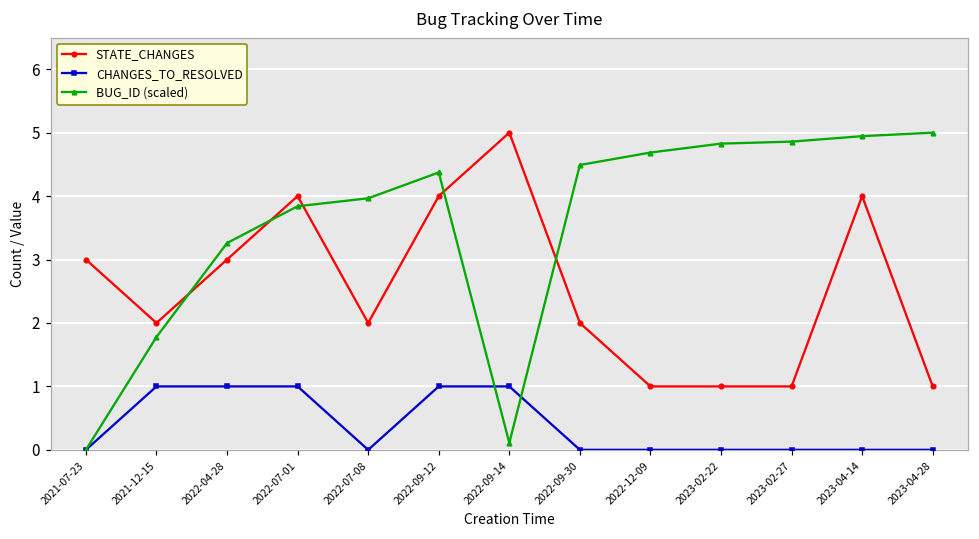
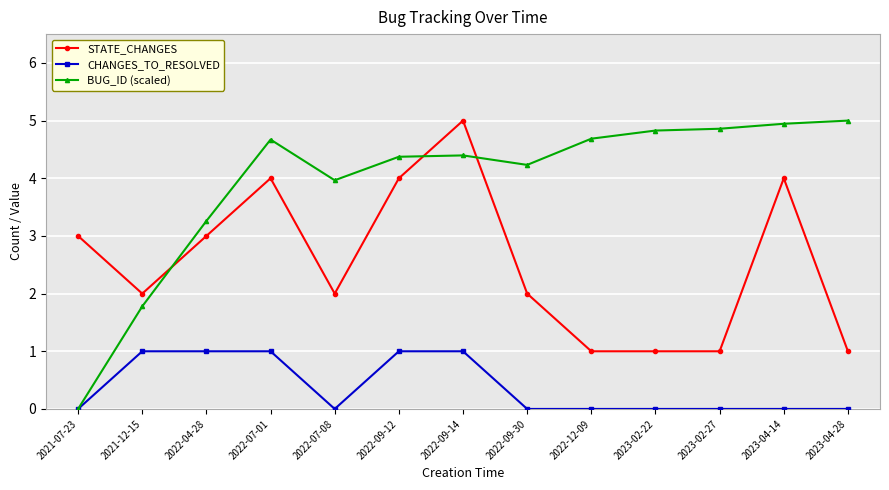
BUG_ID (scaled), 2022-07-01: 3.8 -> 4.7
BUG_ID (scaled), 2022-09-14: 0.1 -> 4.4
BUG_ID (scaled), 2022-09-30: 4.5 -> 4.2
